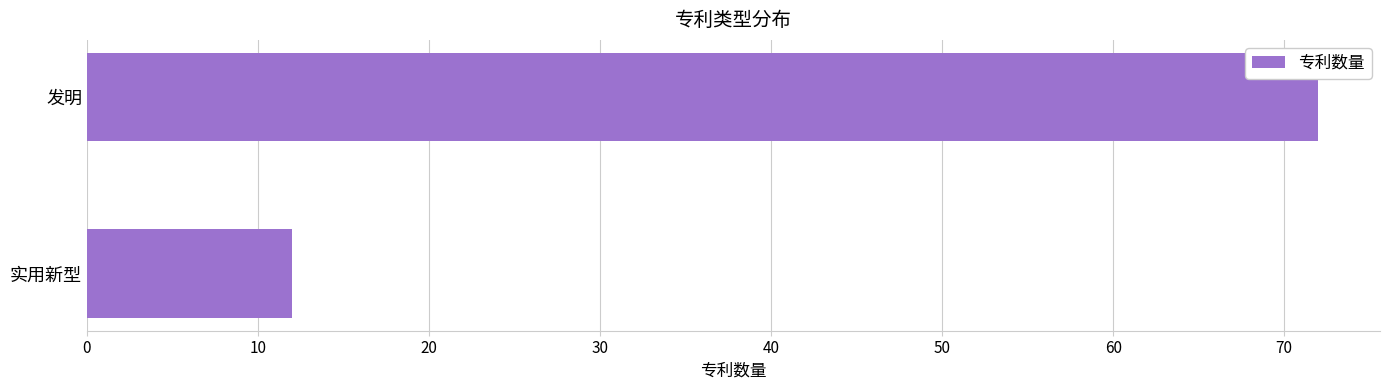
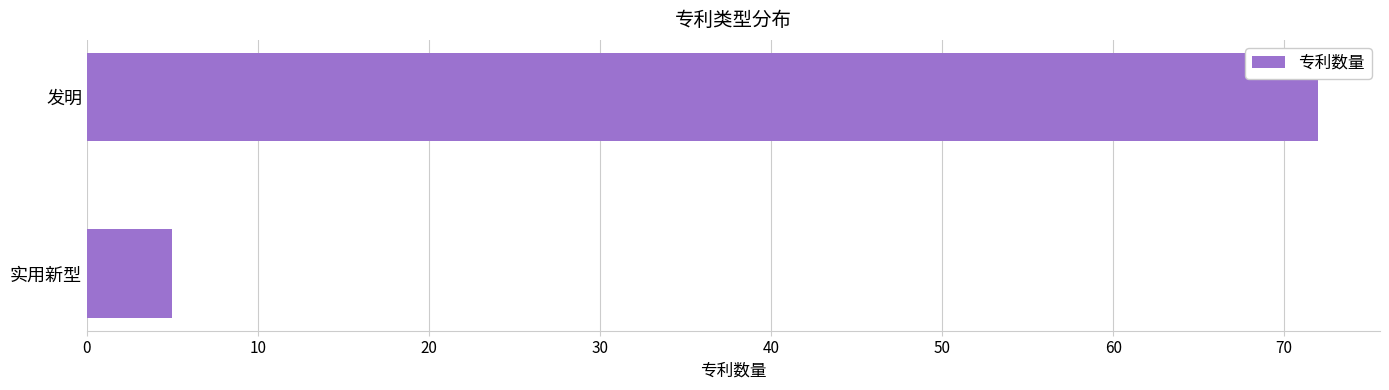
实用新型: 12 -> 5
